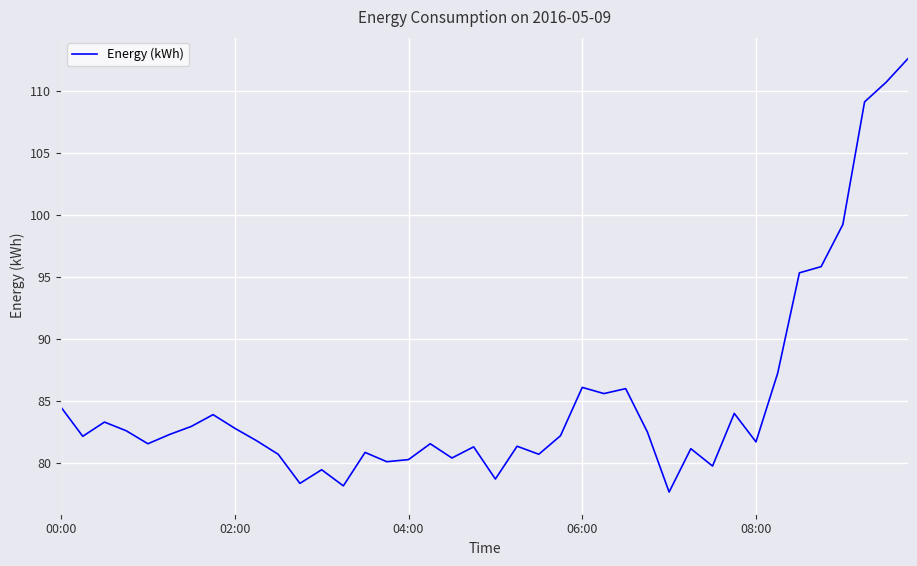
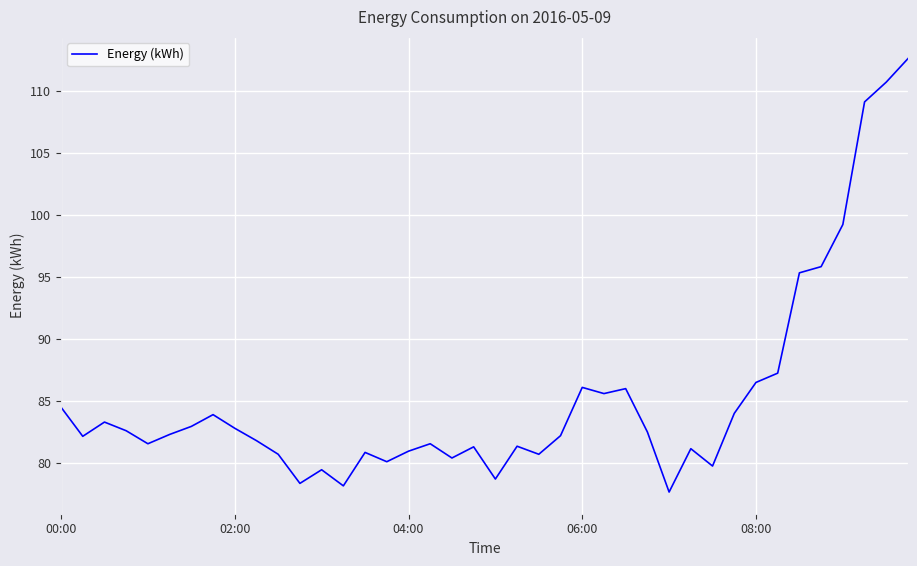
04:00: 80.3 -> 81.0
08:00: 81.7 -> 86.5
